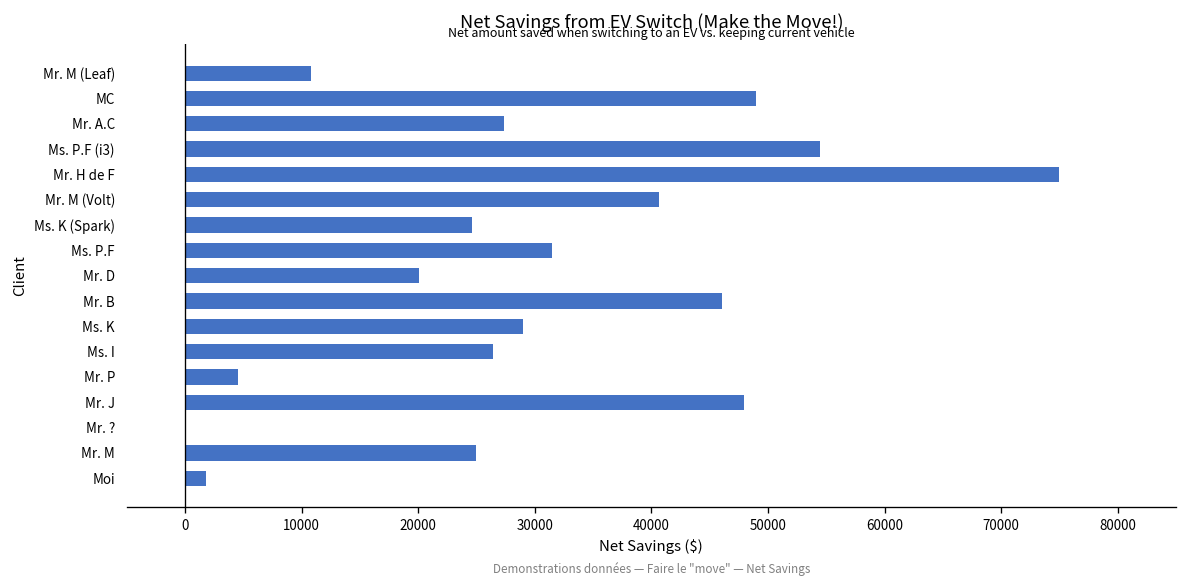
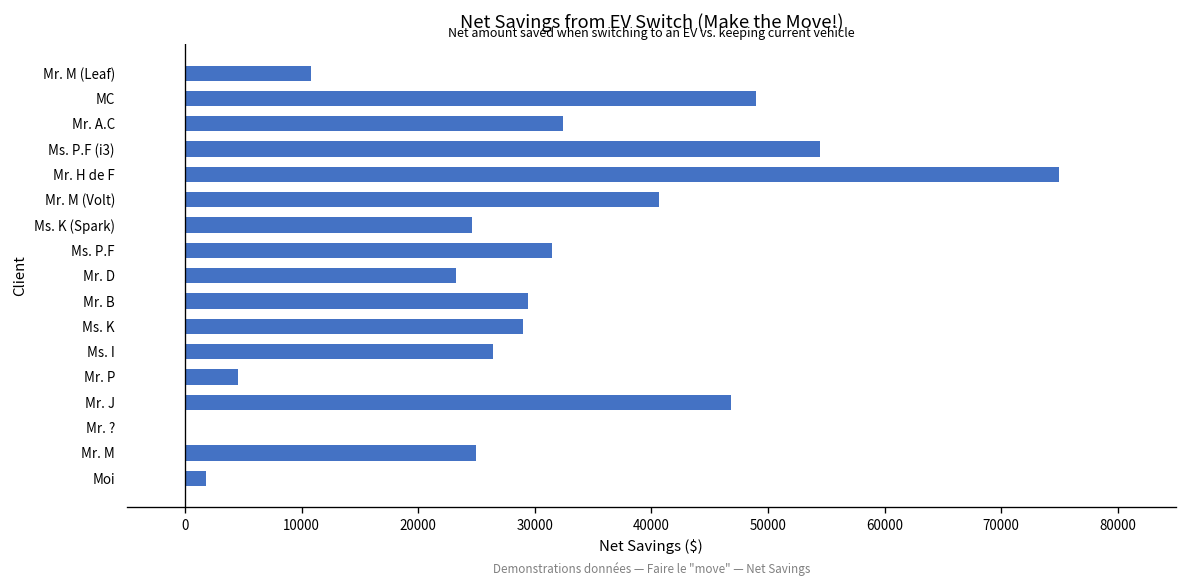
Mr. A.C: 27000 -> 32000
Mr. D: 20000 -> 23000
Mr. B: 46000 -> 29000
Mr. J: 48000 -> 47000
